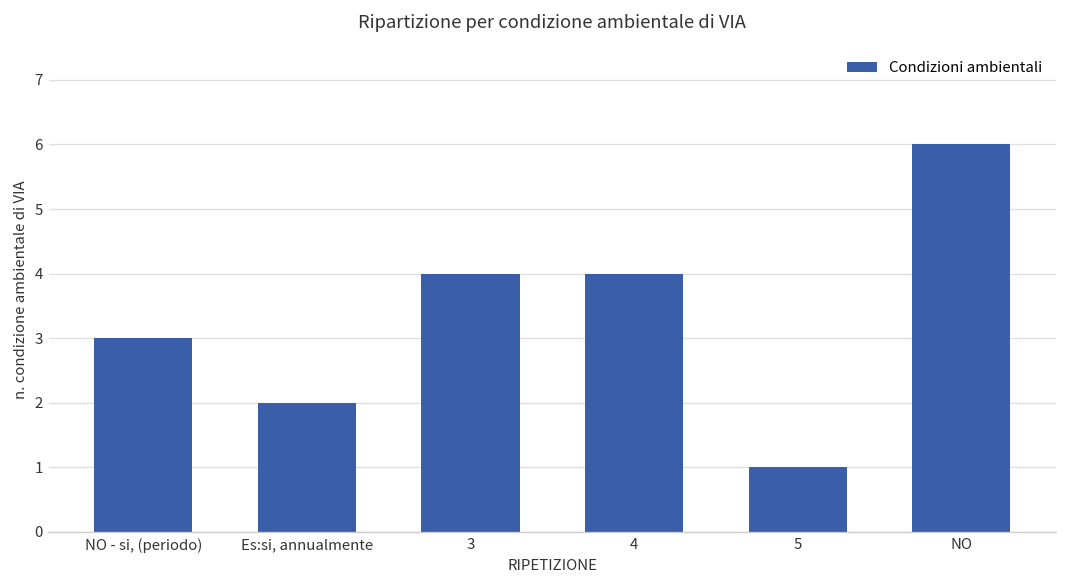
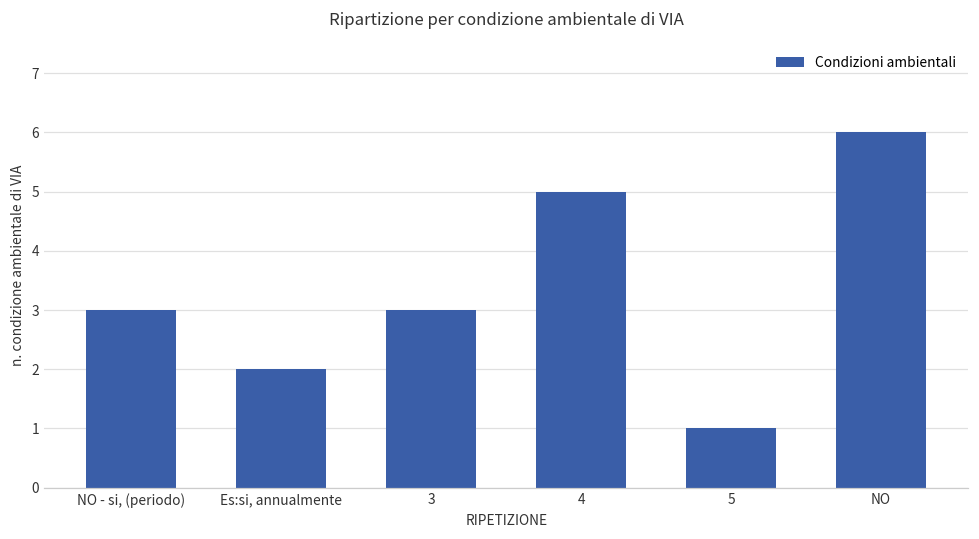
3: 4 -> 3
4: 4 -> 5
